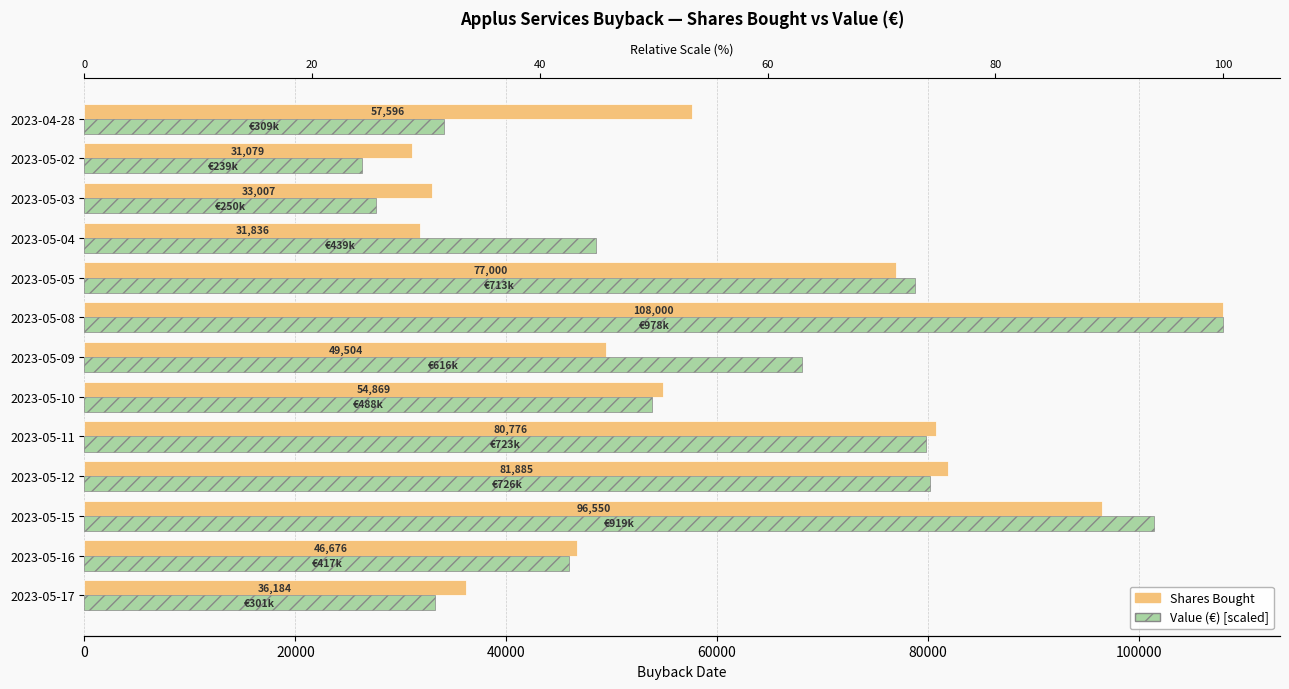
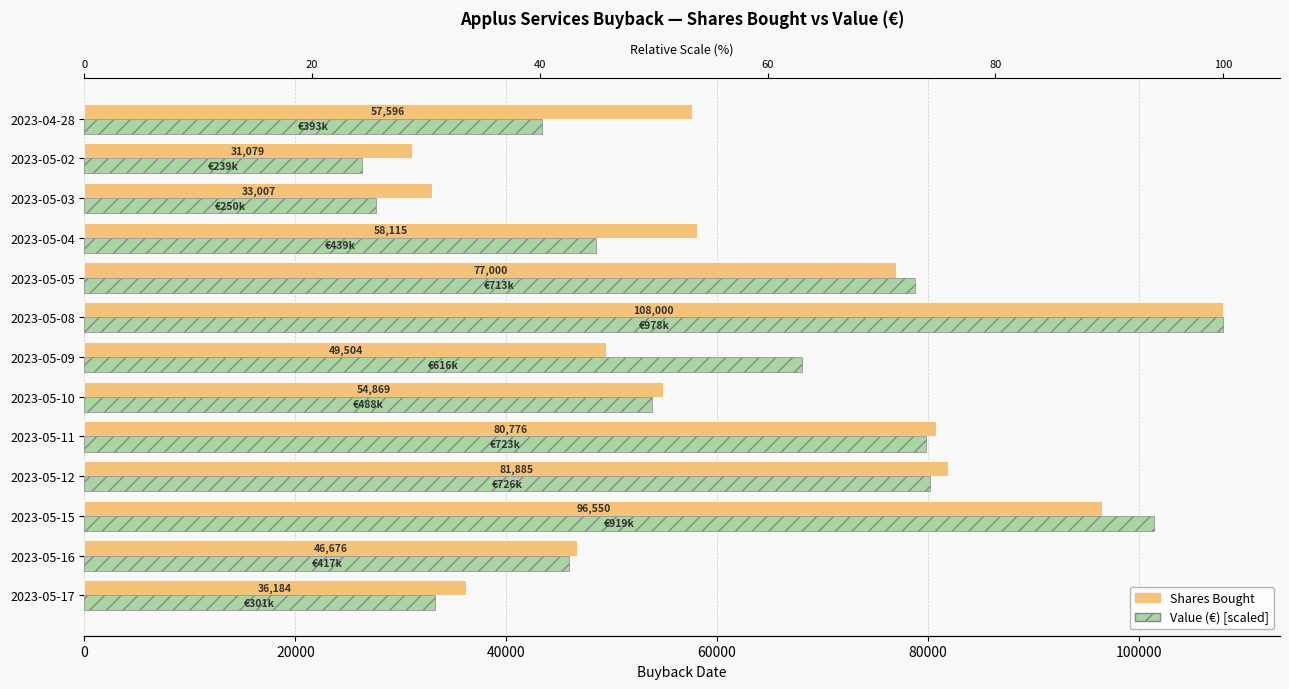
Value (€) [scaled], 2023-04-28: €309k -> €393k
Shares Bought, 2023-05-04: 31,836 -> 58,115
